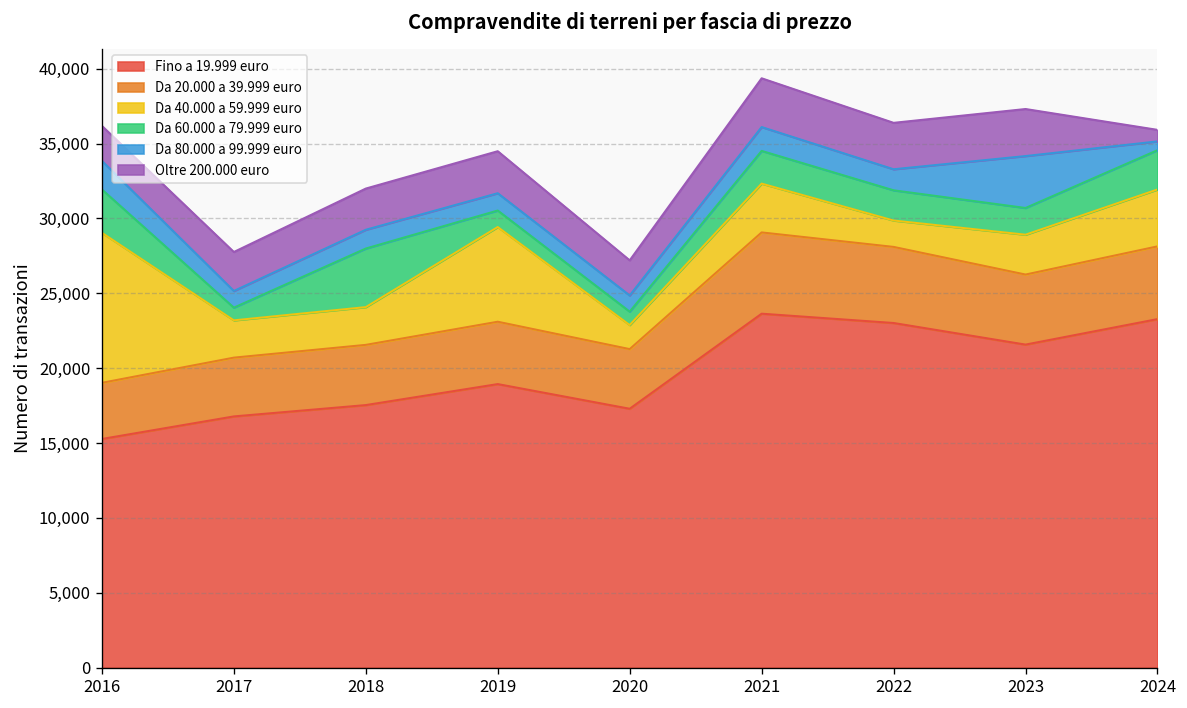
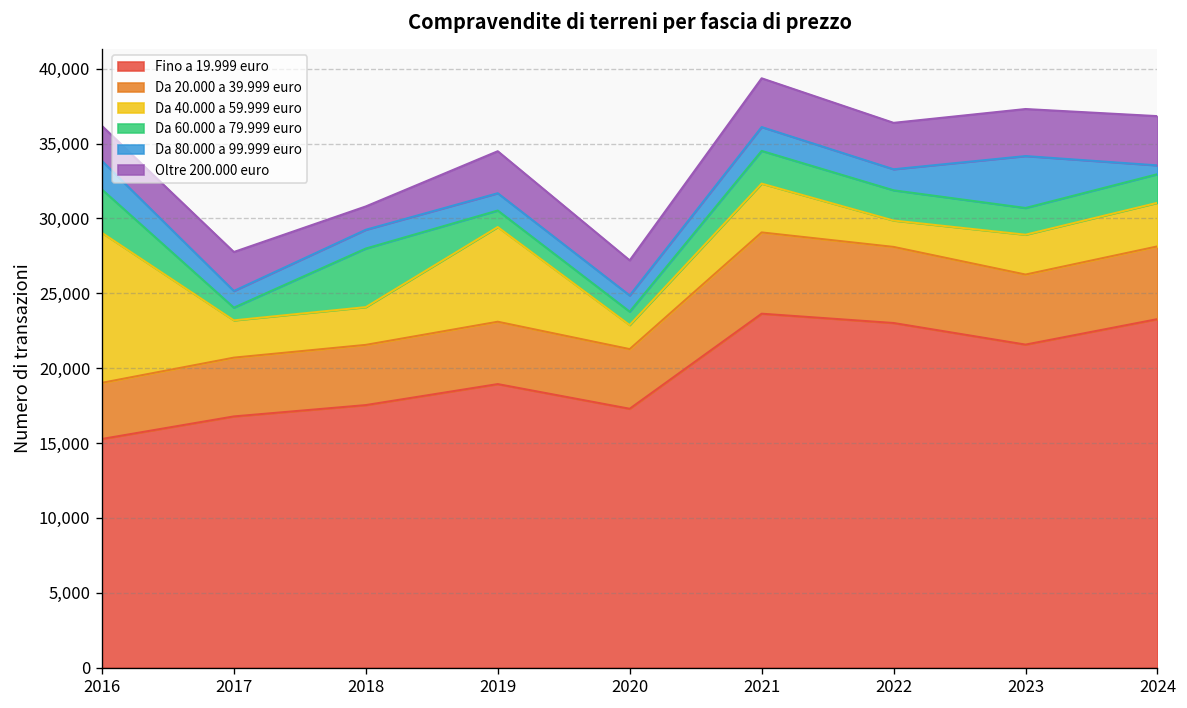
Oltre 200.000 euro, 2018: 2,800 -> 1,600
Da 40.000 a 59.999 euro, 2024: 3,800 -> 2,900
Da 60.000 a 79.999 euro, 2024: 2,600 -> 1,900
Oltre 200.000 euro, 2024: 800 -> 3,300
